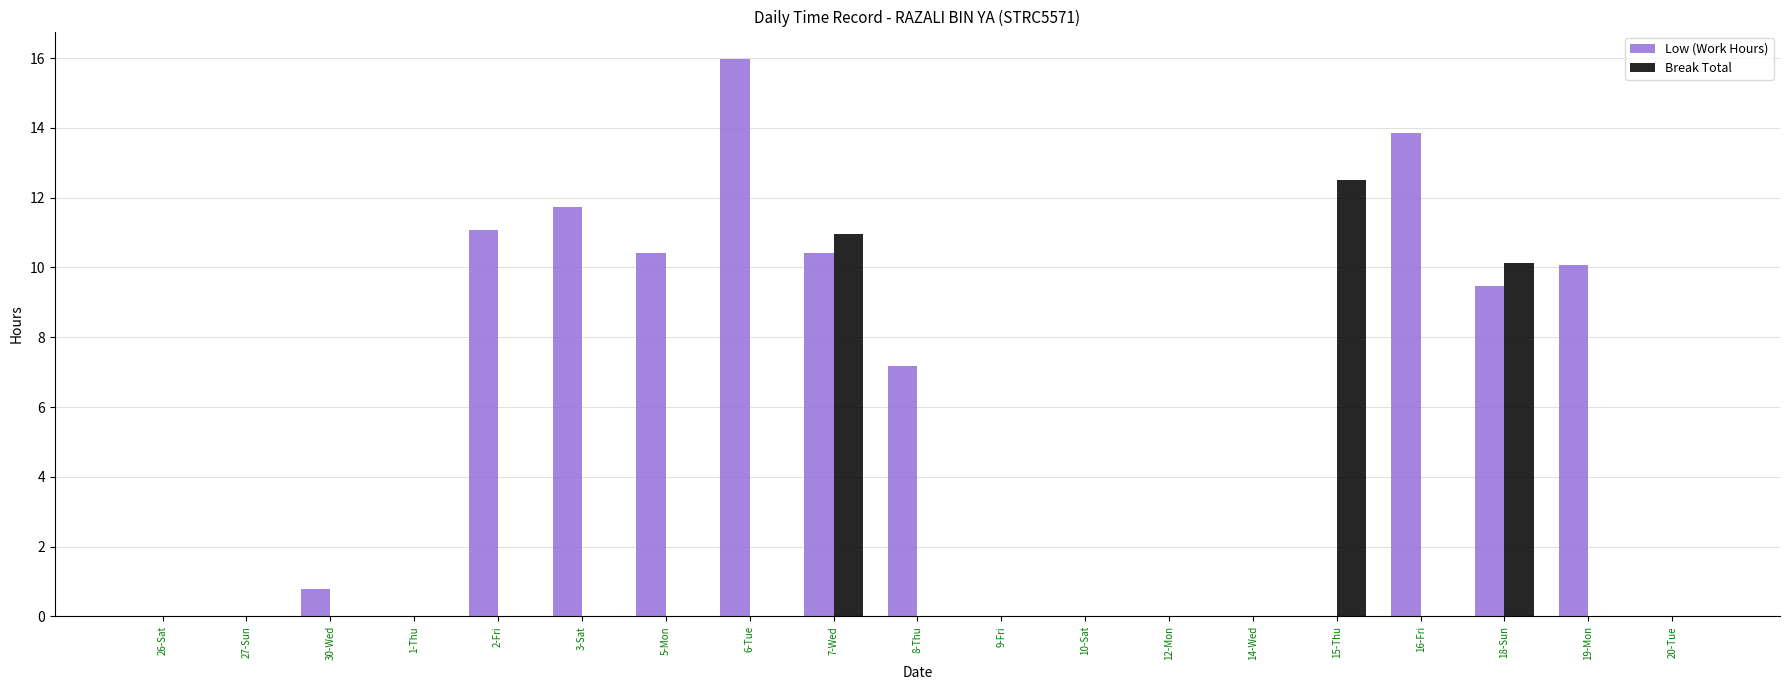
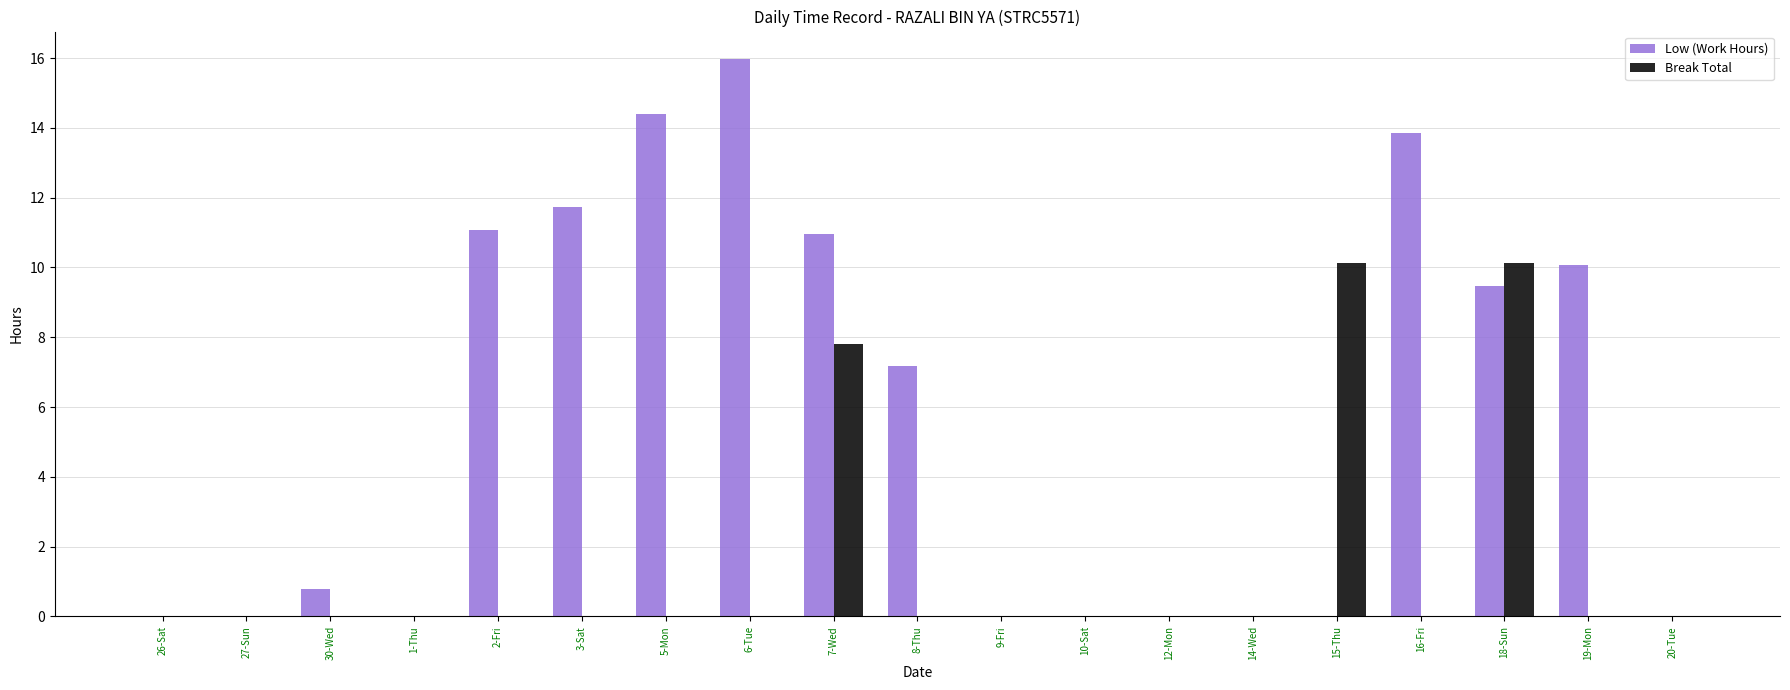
Low (Work Hours), 5-Mon: 10.4 -> 14.4
Low (Work Hours), 7-Wed: 10.4 -> 11.0
Break Total, 7-Wed: 11.0 -> 7.8
Break Total, 15-Thu: 12.5 -> 10.1
